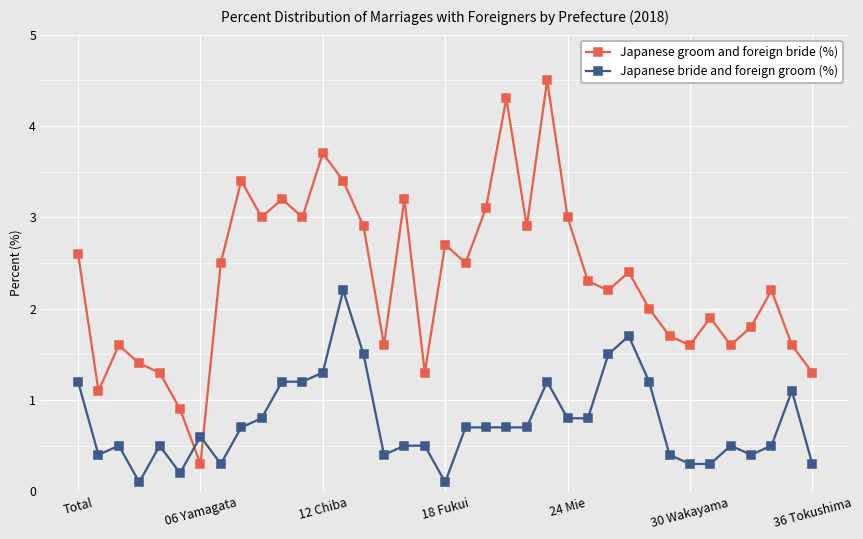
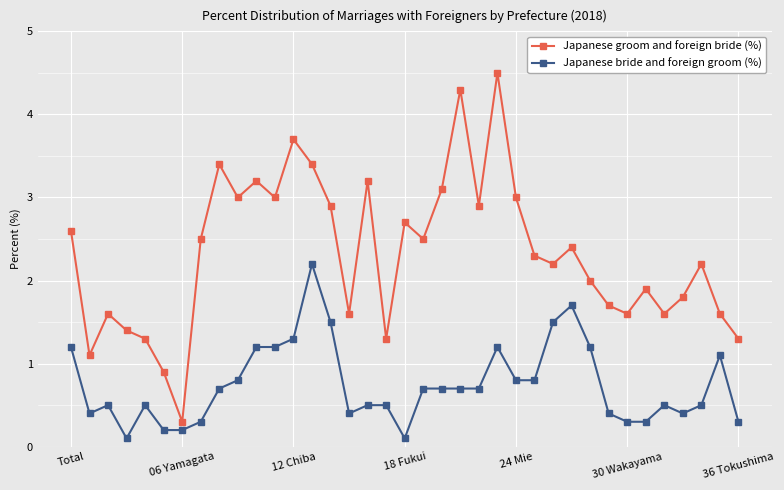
Japanese bride and foreign groom (%), 06 Yamagata: 0.6 -> 0.2
